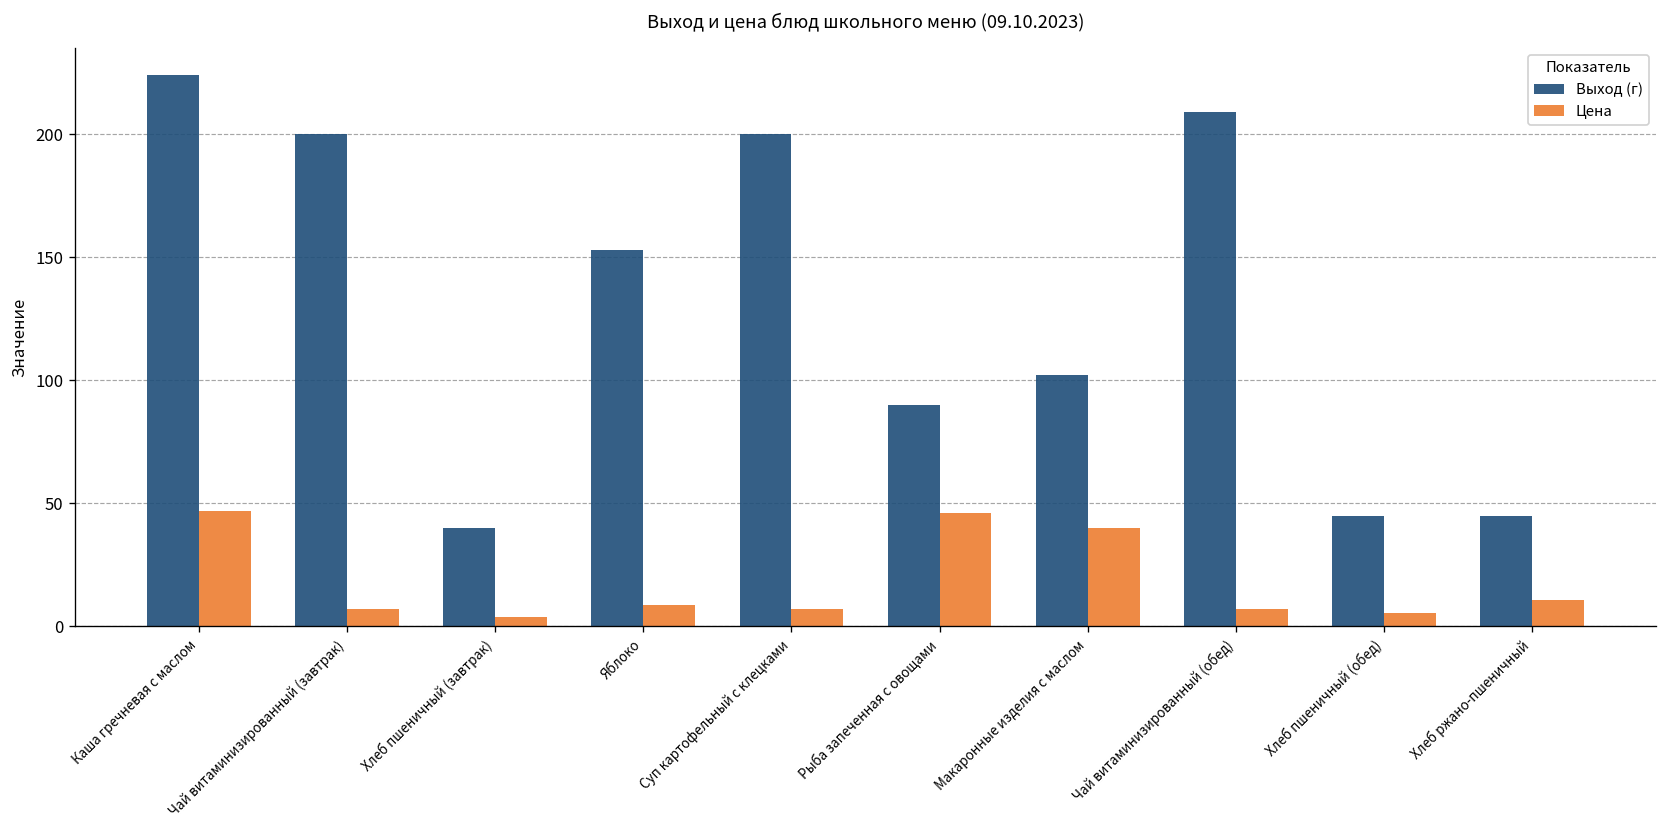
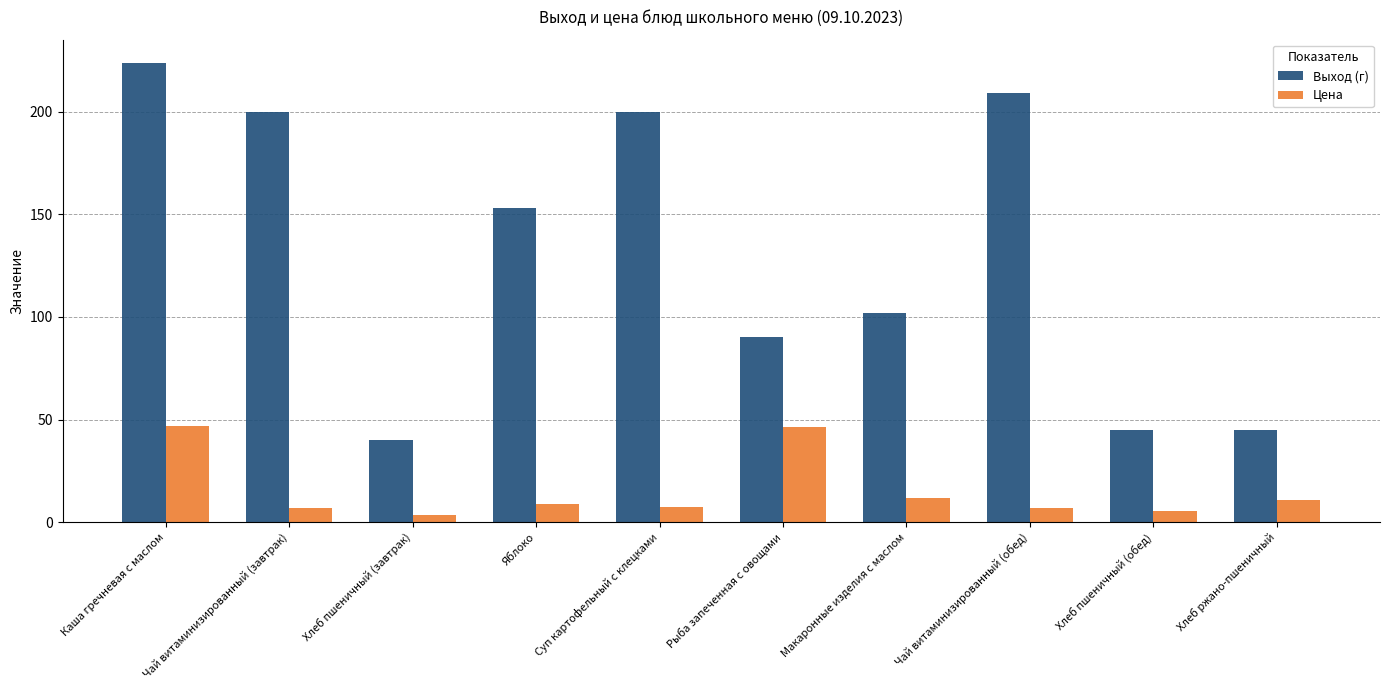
Цена, Макаронные изделия с маслом: 40 -> 12
